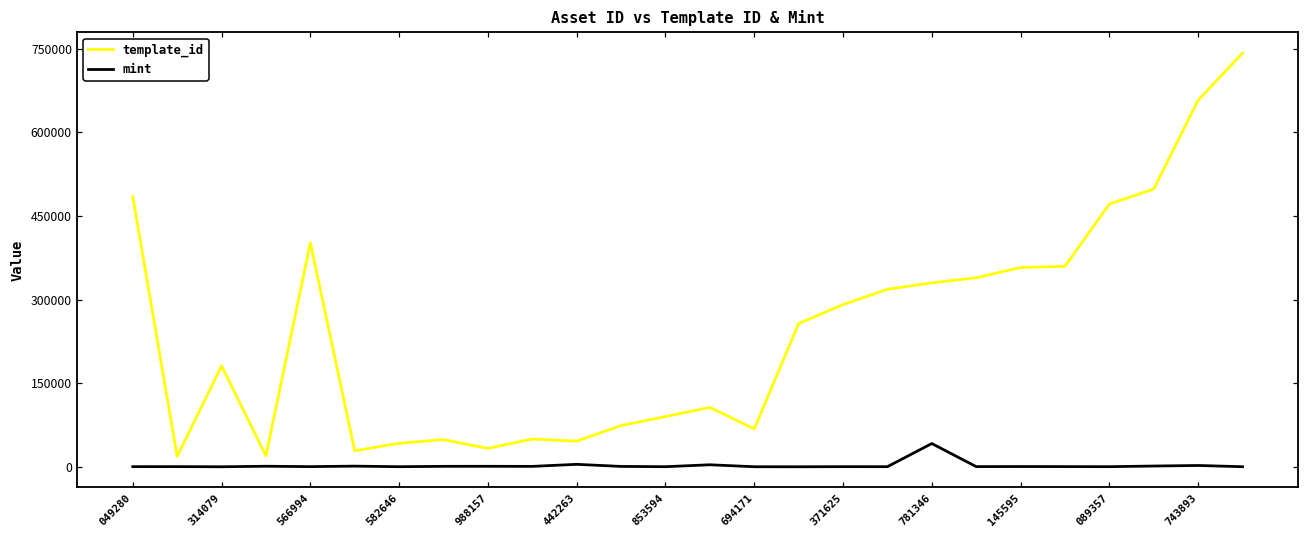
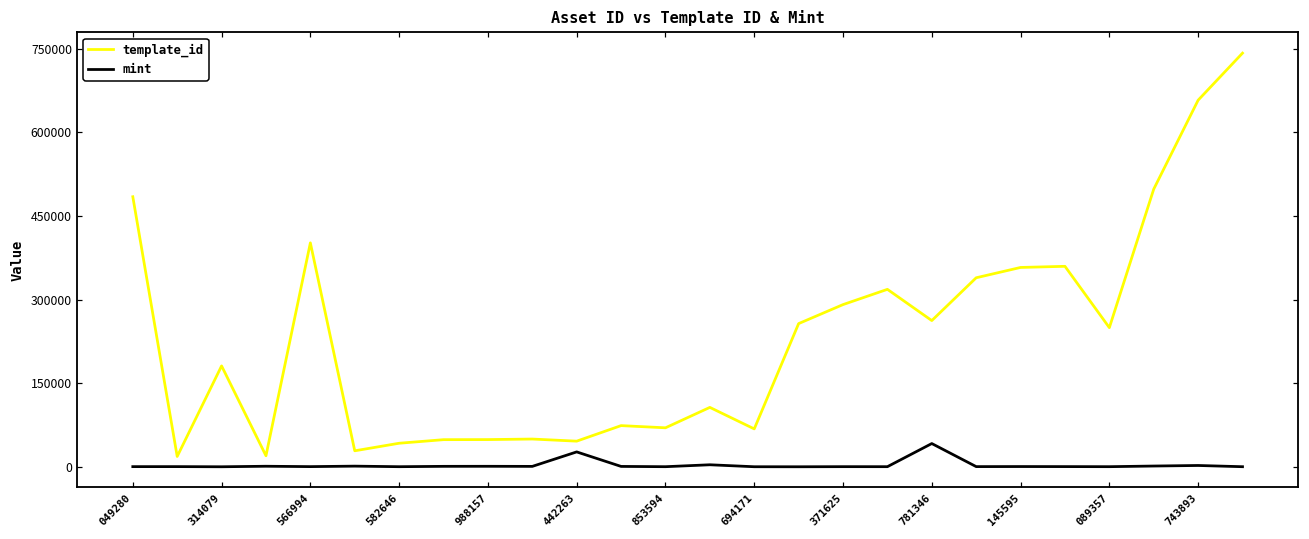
template_id, 988157: 30000 -> 50000
mint, 442263: 0 -> 30000
template_id, 853594: 90000 -> 70000
template_id, 781346: 330000 -> 260000
template_id, 089357: 470000 -> 250000
